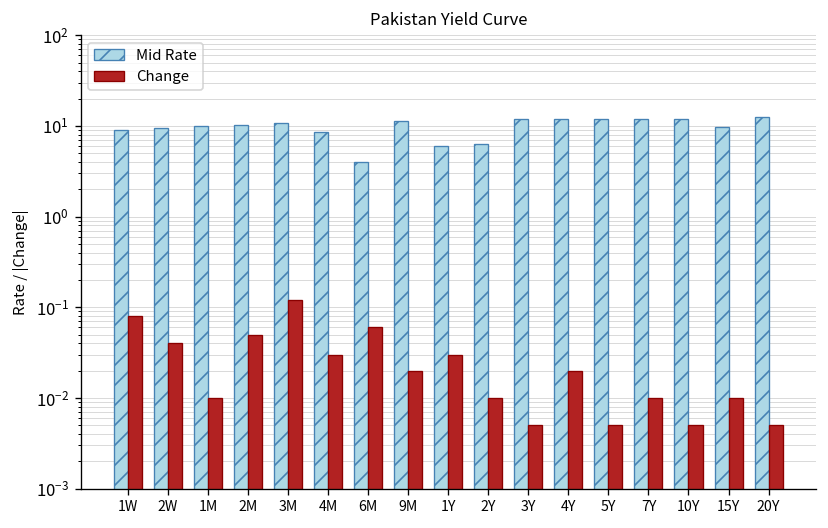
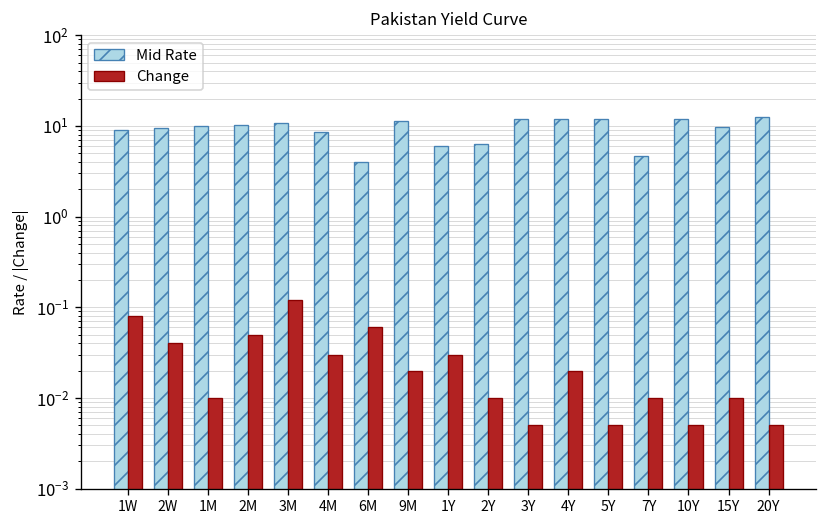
Mid Rate, 7Y: 12 -> 5
